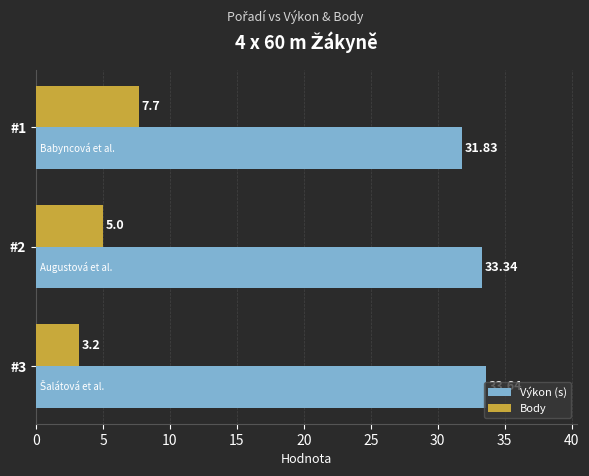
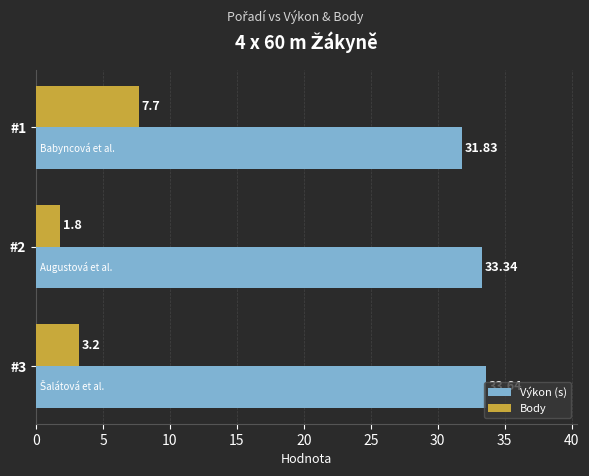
Body, #2: 5.0 -> 1.8
